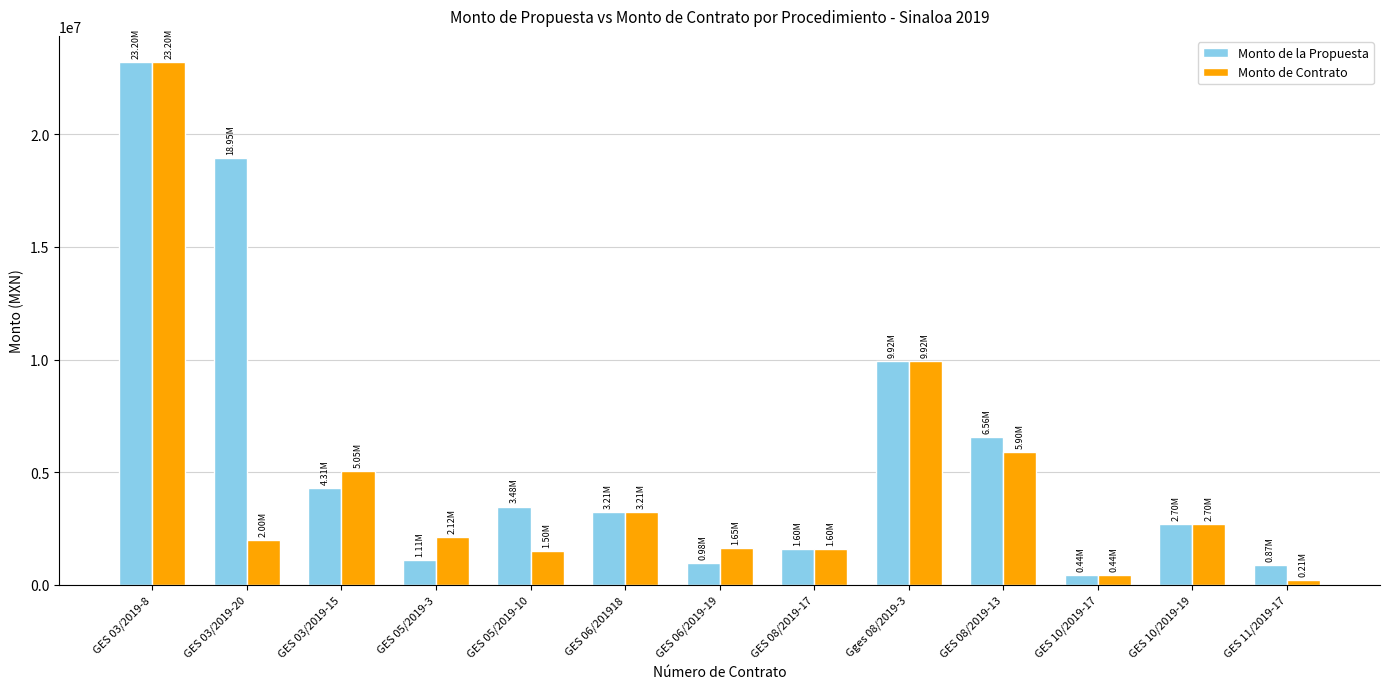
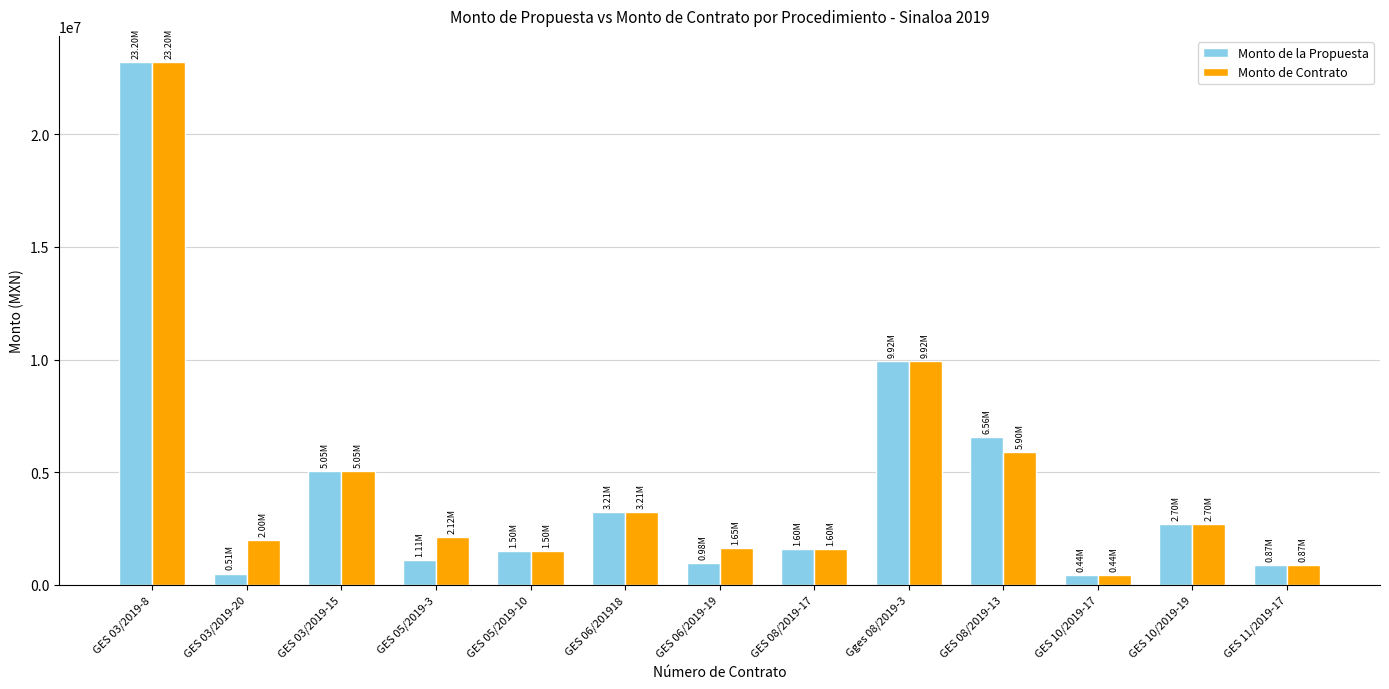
Monto de la Propuesta, GES 03/2019-20: 18.95M -> 0.51M
Monto de la Propuesta, GES 03/2019-15: 4.31M -> 5.05M
Monto de la Propuesta, GES 05/2019-10: 3.48M -> 1.50M
Monto de Contrato, GES 11/2019-17: 0.21M -> 0.87M
